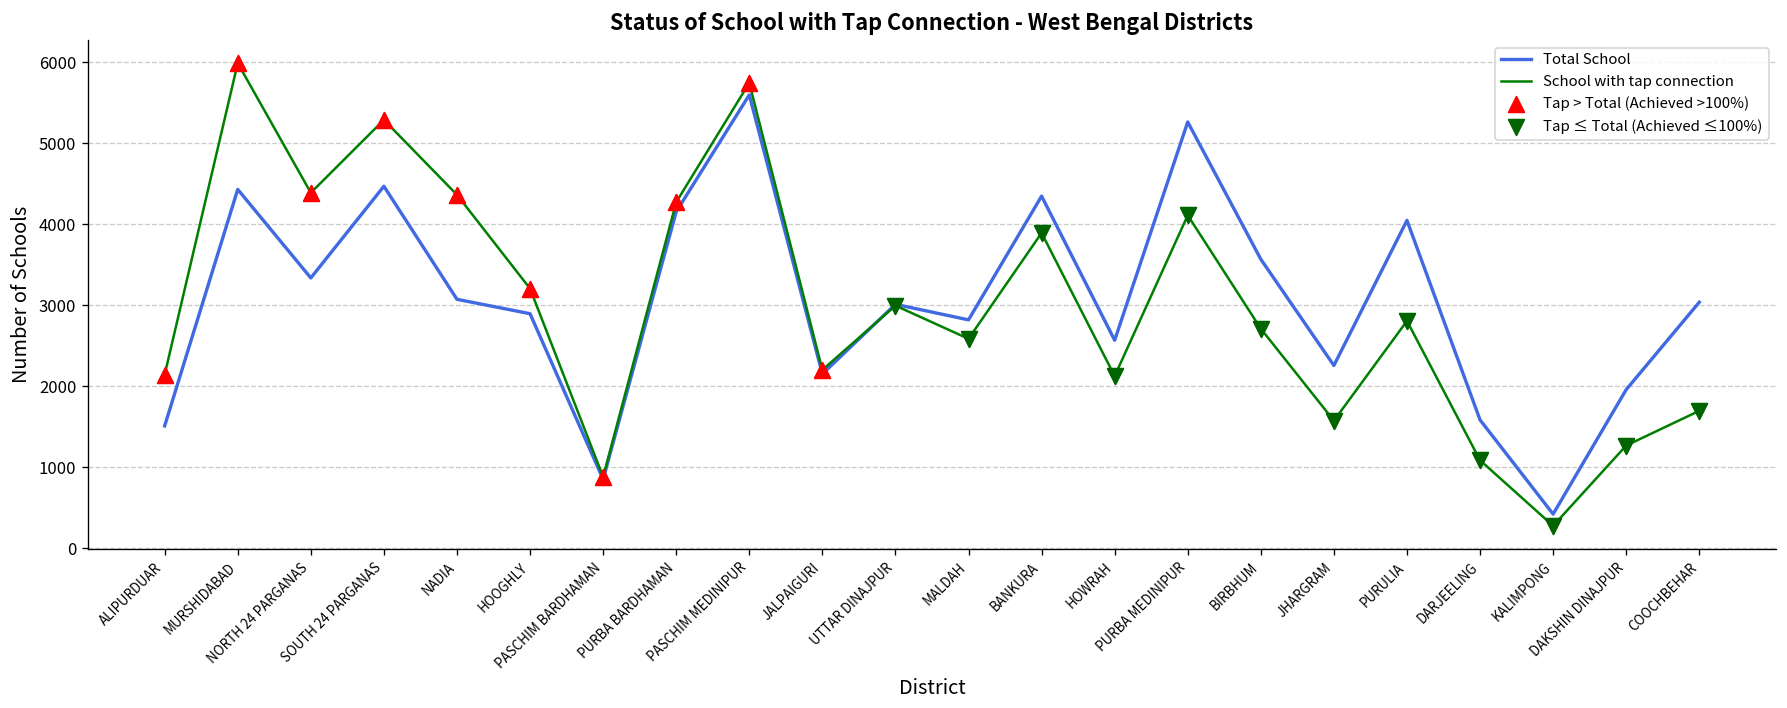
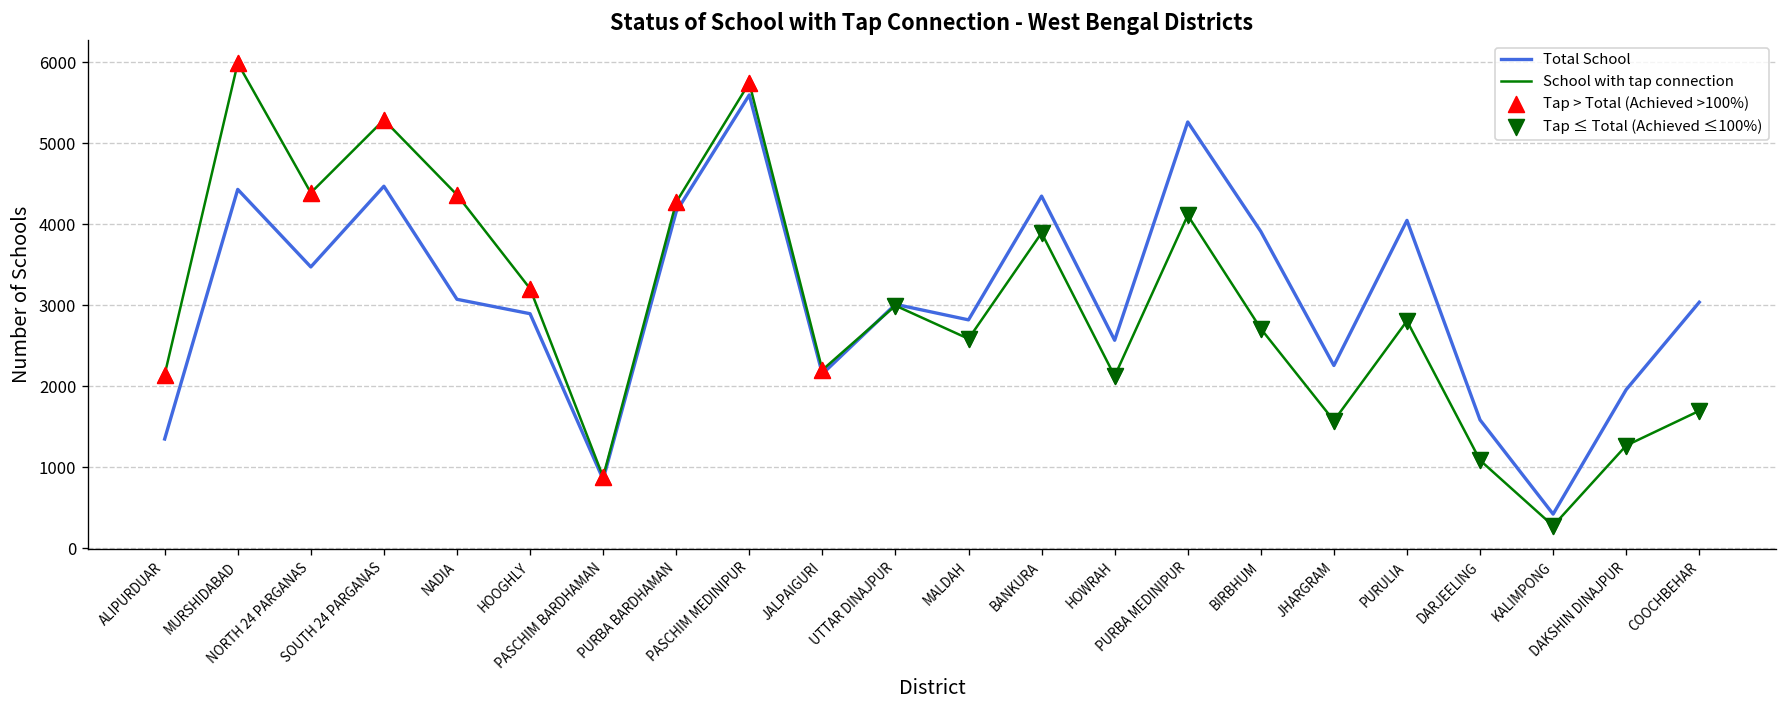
Total School, ALIPURDUAR: 1500 -> 1300
Total School, NORTH 24 PARGANAS: 3300 -> 3500
Total School, BIRBHUM: 3600 -> 3900
